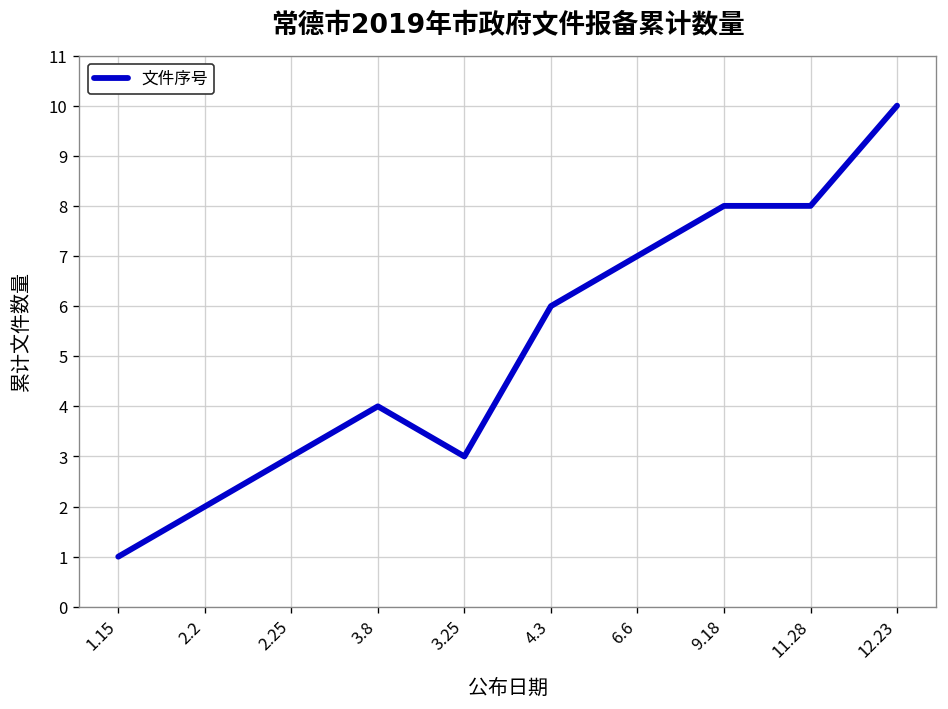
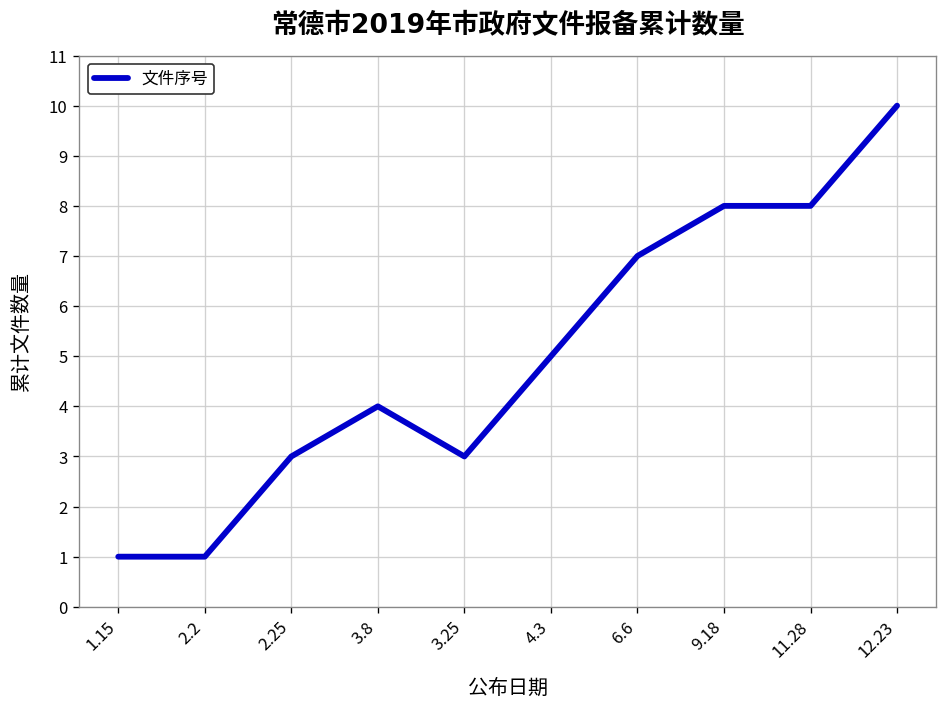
2.2: 2 -> 1
4.3: 6 -> 5
